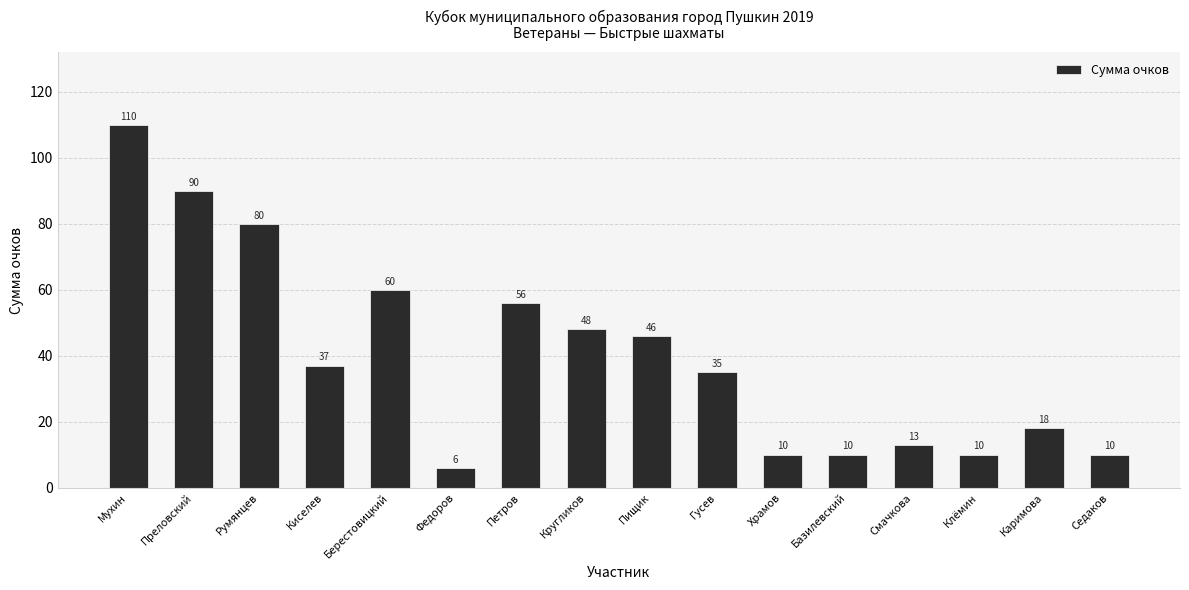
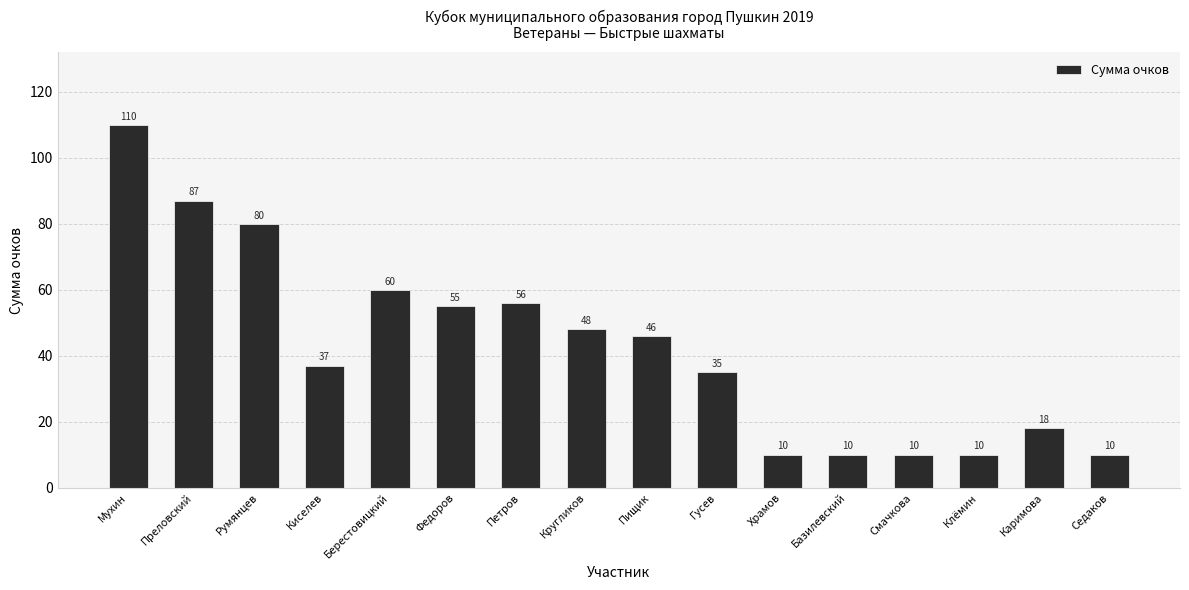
Преловский: 90 -> 87
Федоров: 6 -> 55
Смачкова: 13 -> 10
